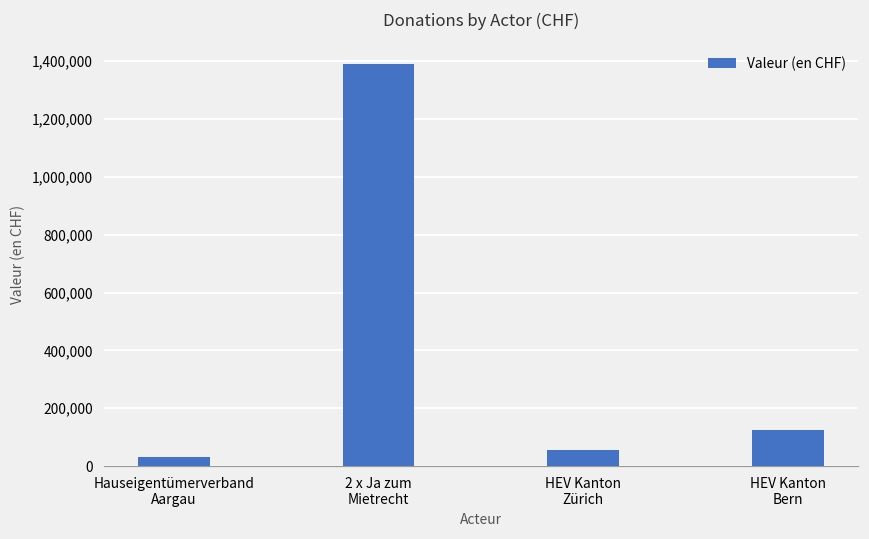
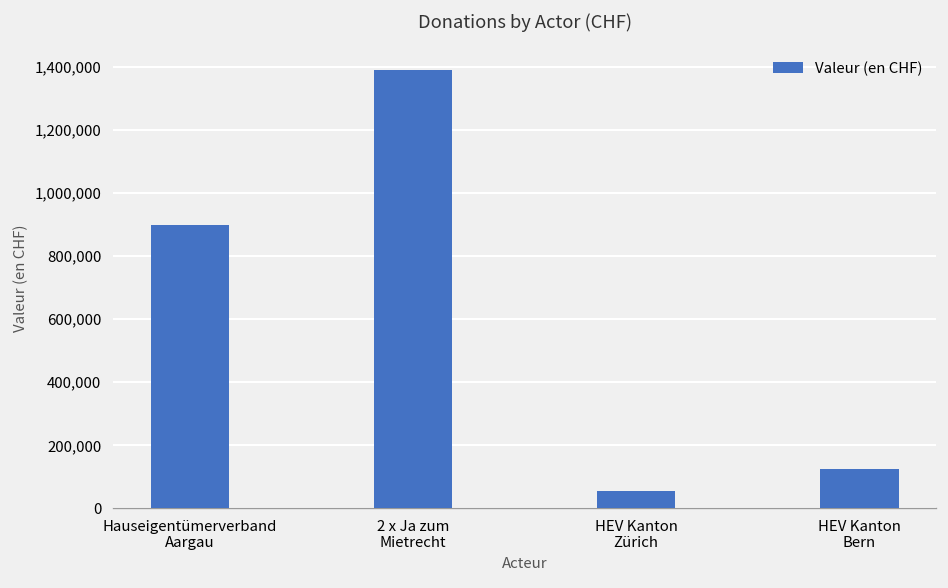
Hauseigentümerverband Aargau: 30,000 -> 900,000
